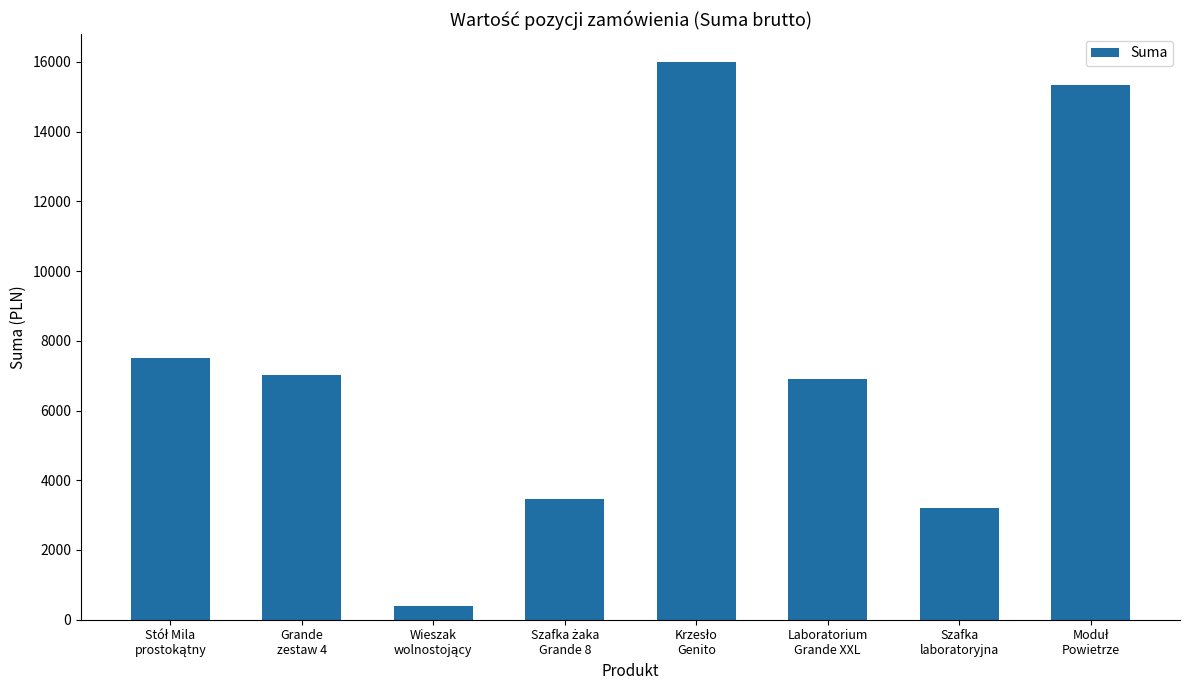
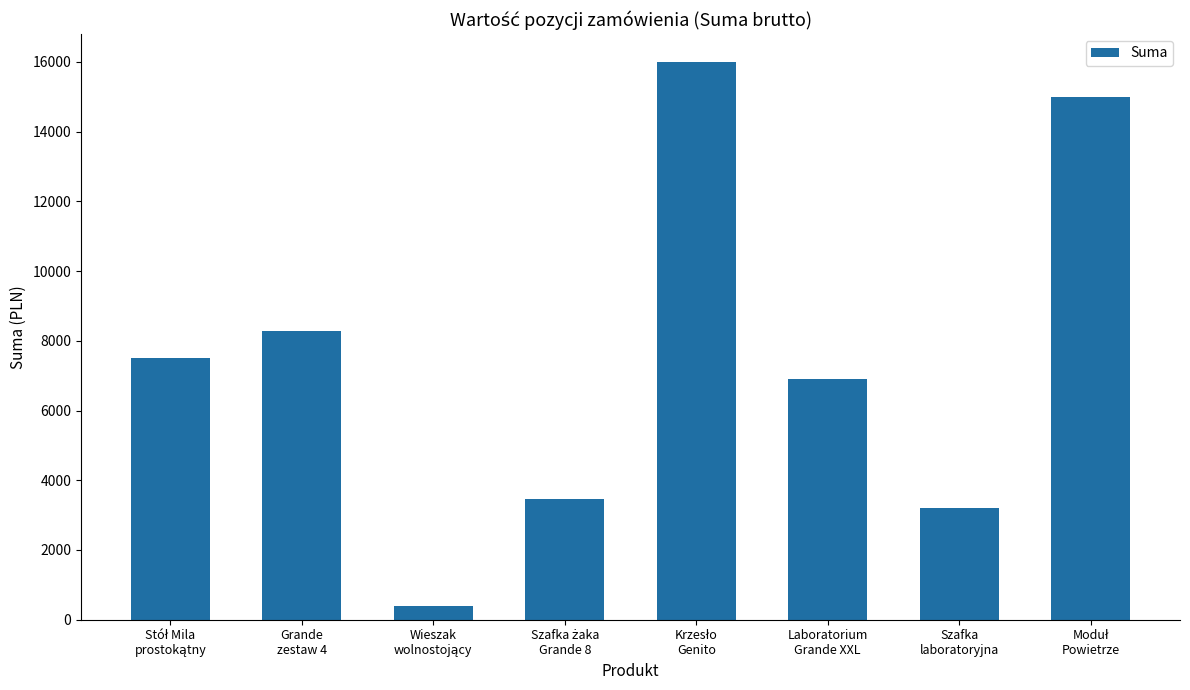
Grande zestaw 4: 7000 -> 8300
Moduł Powietrze: 15300 -> 15000
